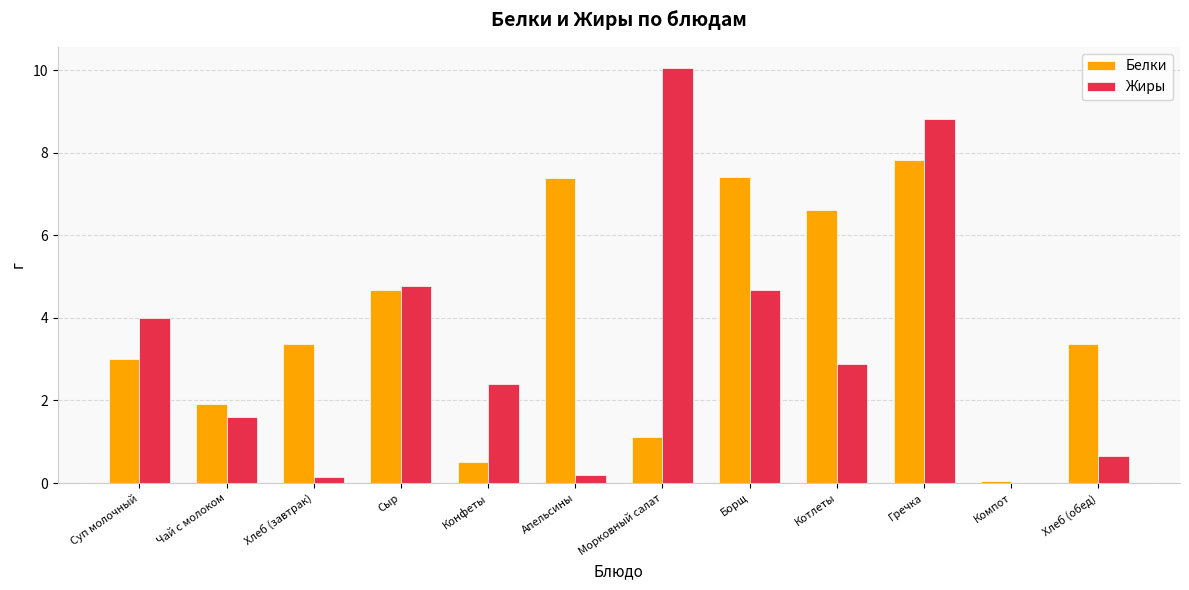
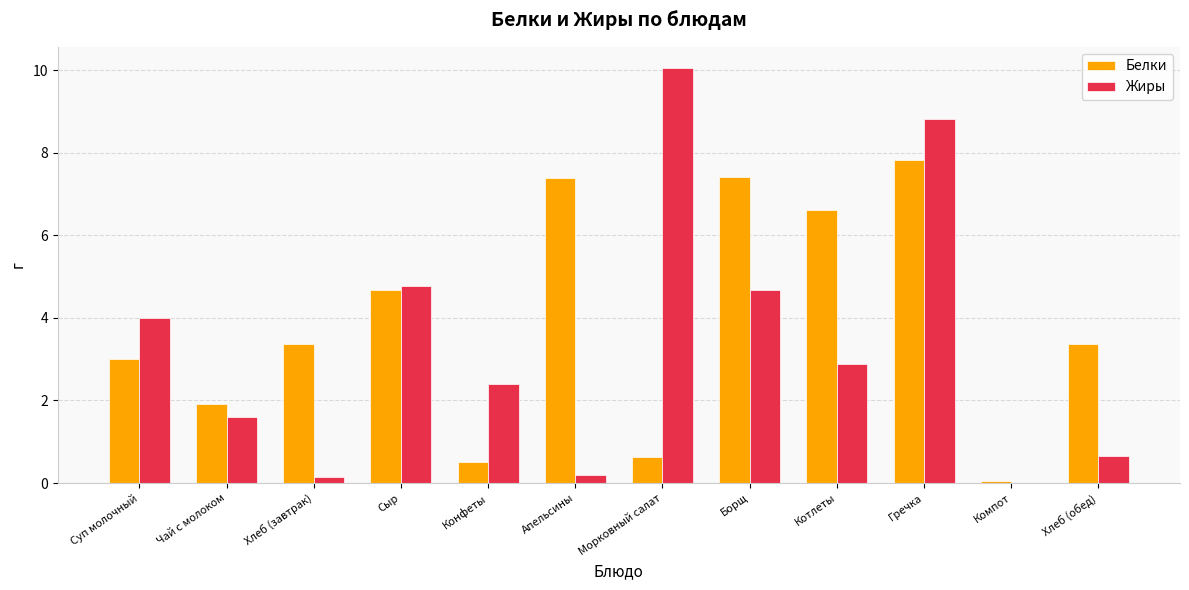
Белки, Морковный салат: 1.1 -> 0.6
